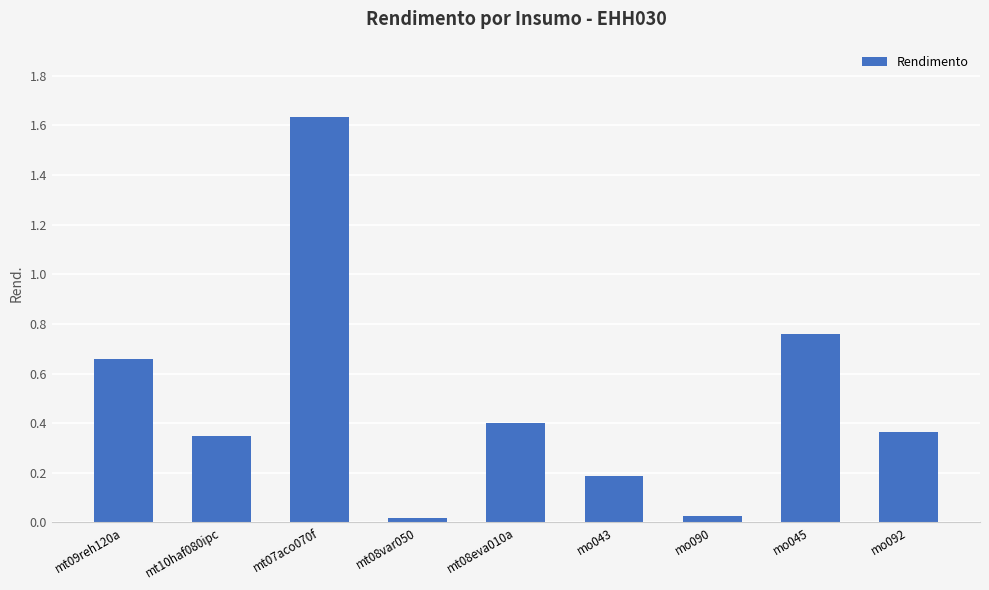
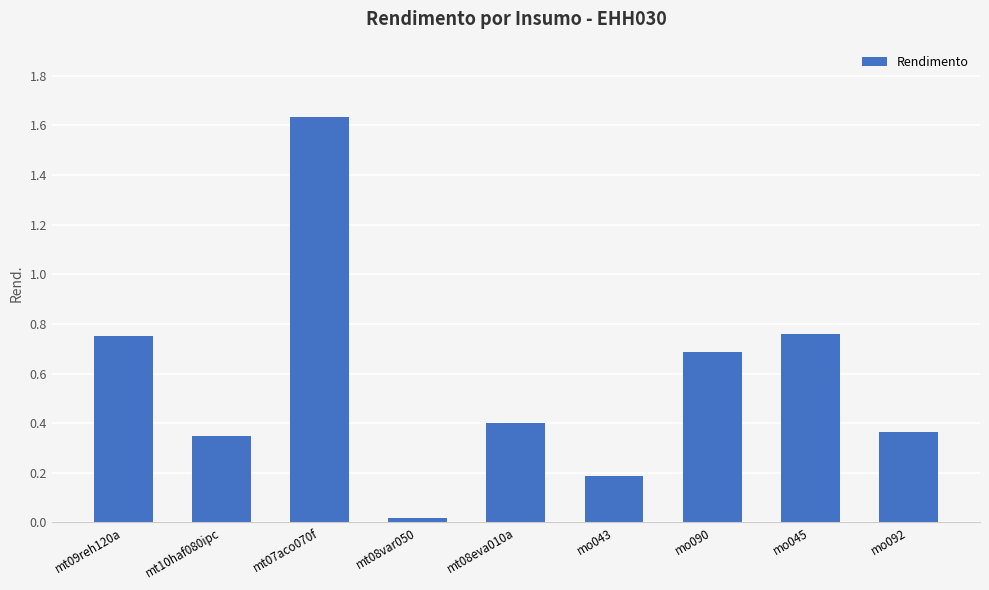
mt09reh120a: 0.66 -> 0.75
mo090: 0.03 -> 0.69
